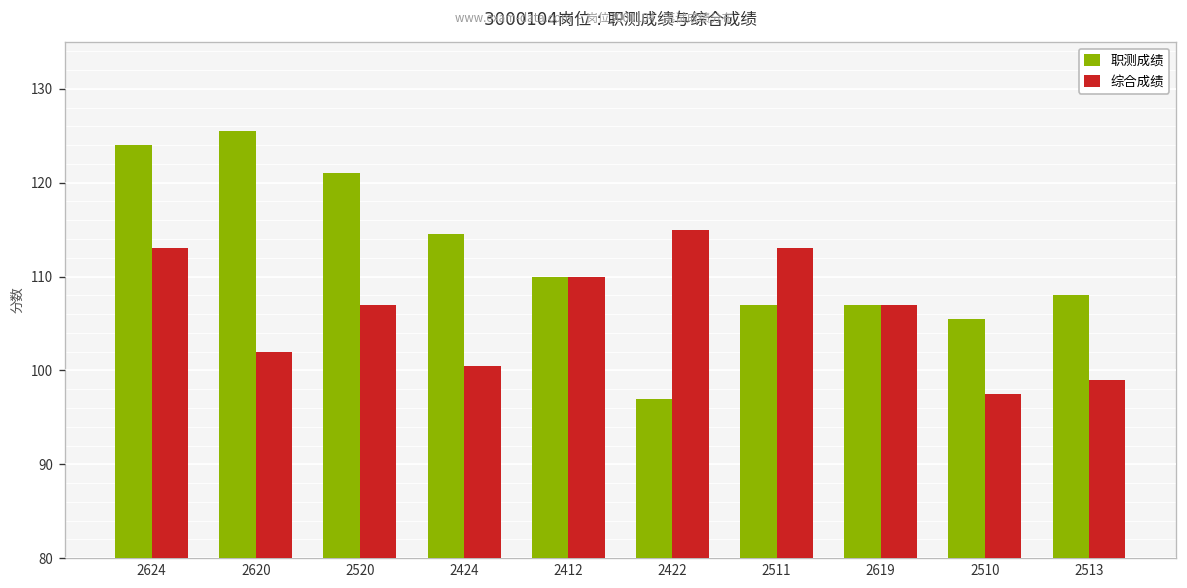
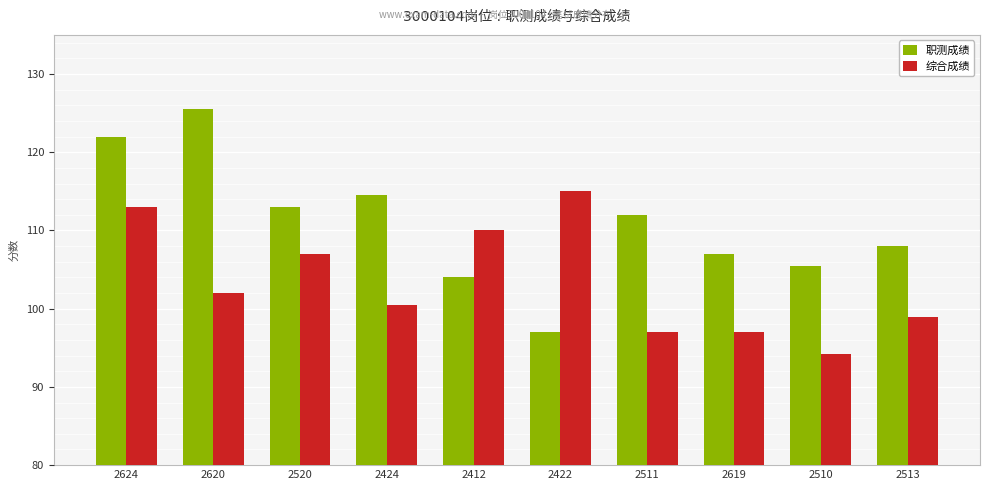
职测成绩, 2624: 124 -> 122
职测成绩, 2520: 121 -> 113
职测成绩, 2412: 110 -> 104
职测成绩, 2511: 107 -> 112
综合成绩, 2511: 113 -> 97
综合成绩, 2619: 107 -> 97
综合成绩, 2510: 98 -> 94
